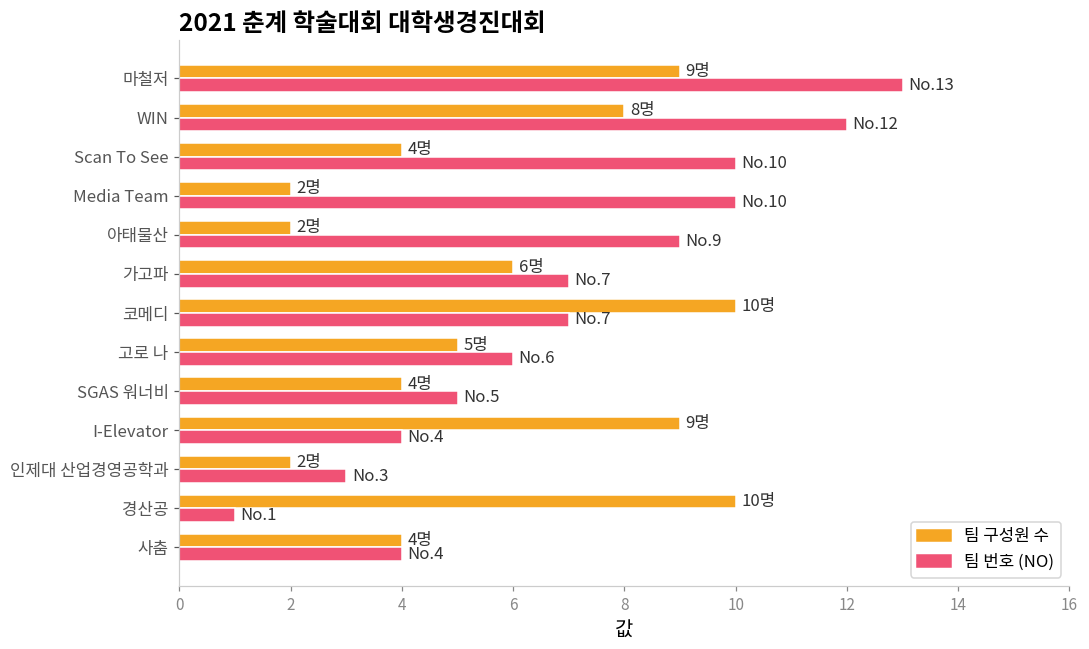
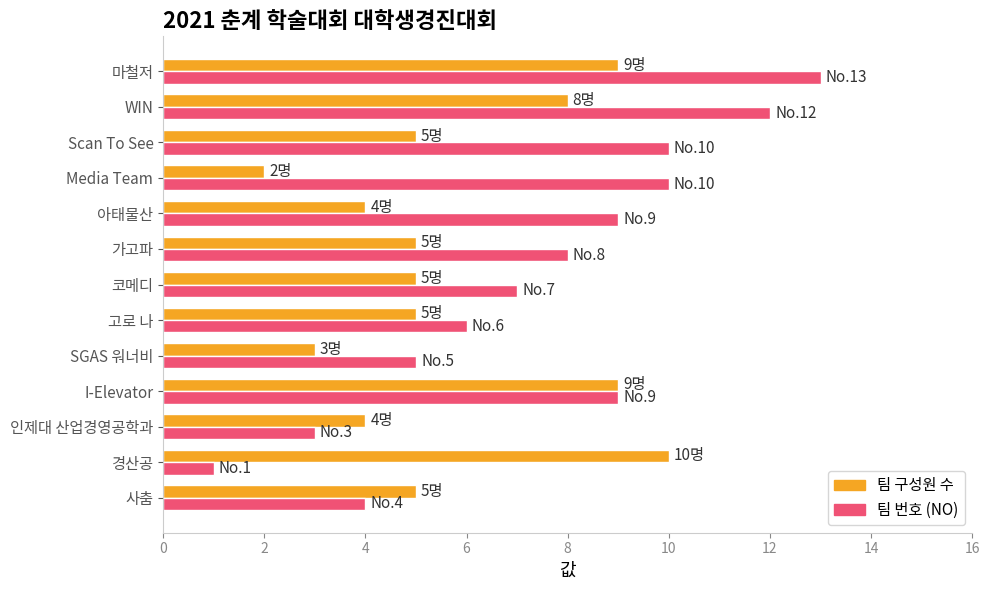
팀 구성원 수, Scan To See: 4명 -> 5명
팀 구성원 수, 아태물산: 2명 -> 4명
팀 구성원 수, 가고파: 6명 -> 5명
팀 번호 (NO), 가고파: 7 -> 8
팀 구성원 수, 코메디: 10명 -> 5명
팀 구성원 수, SGAS 워너비: 4명 -> 3명
팀 번호 (NO), I-Elevator: 4 -> 9
팀 구성원 수, 인제대 산업경영공학과: 2명 -> 4명
팀 구성원 수, 사춤: 4명 -> 5명
